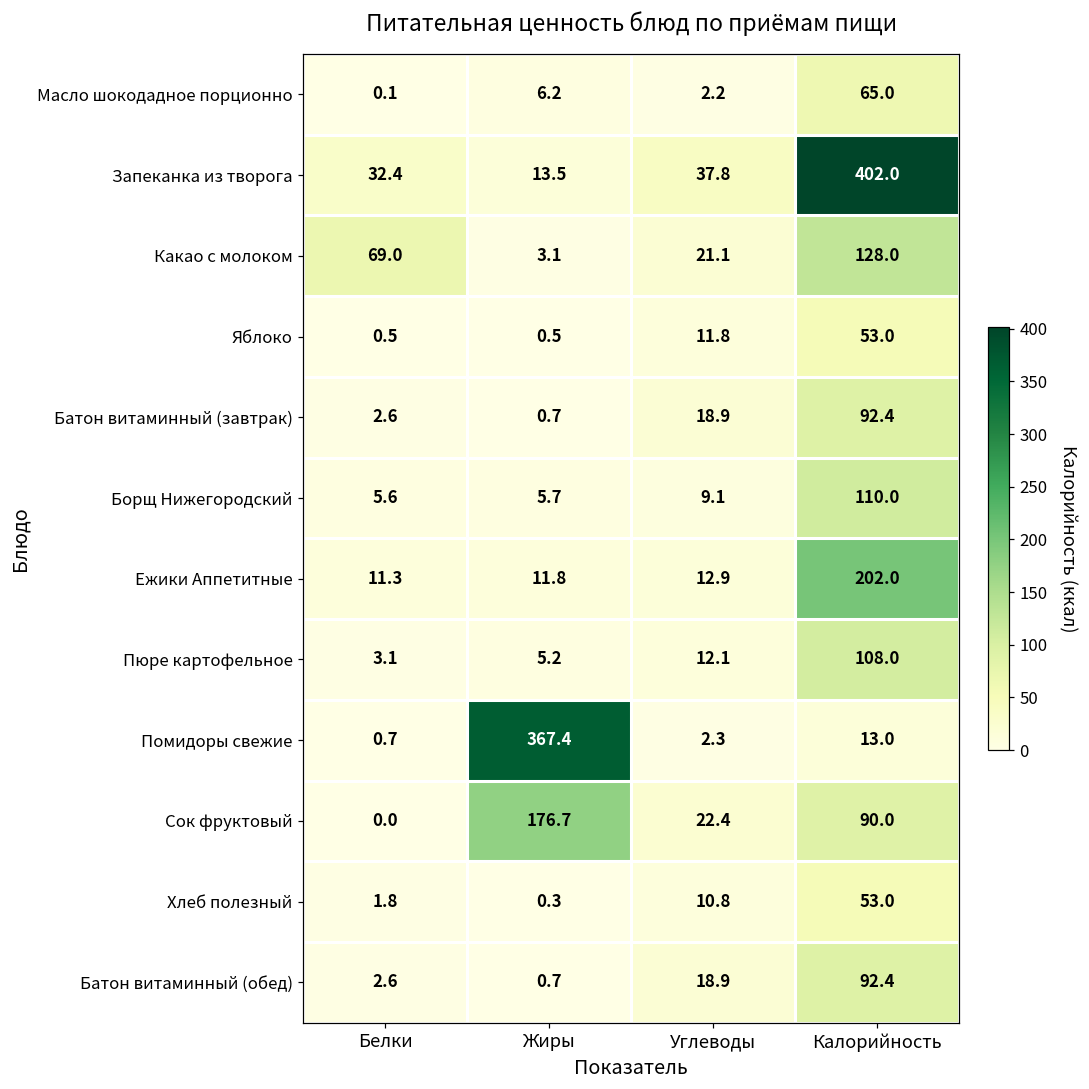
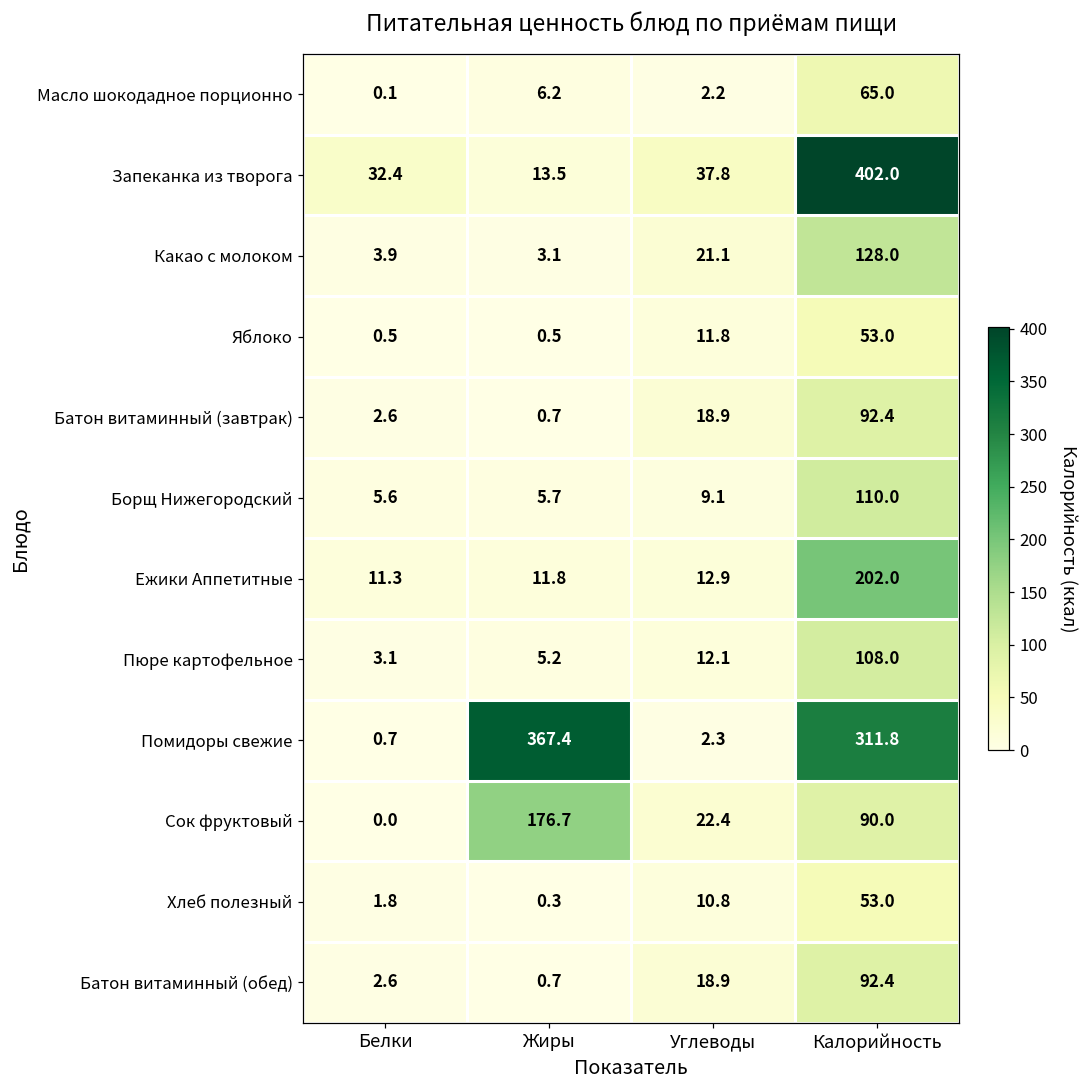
Какао с молоком, Белки: 69.0 -> 3.9
Помидоры свежие, Калорийность: 13.0 -> 311.8
